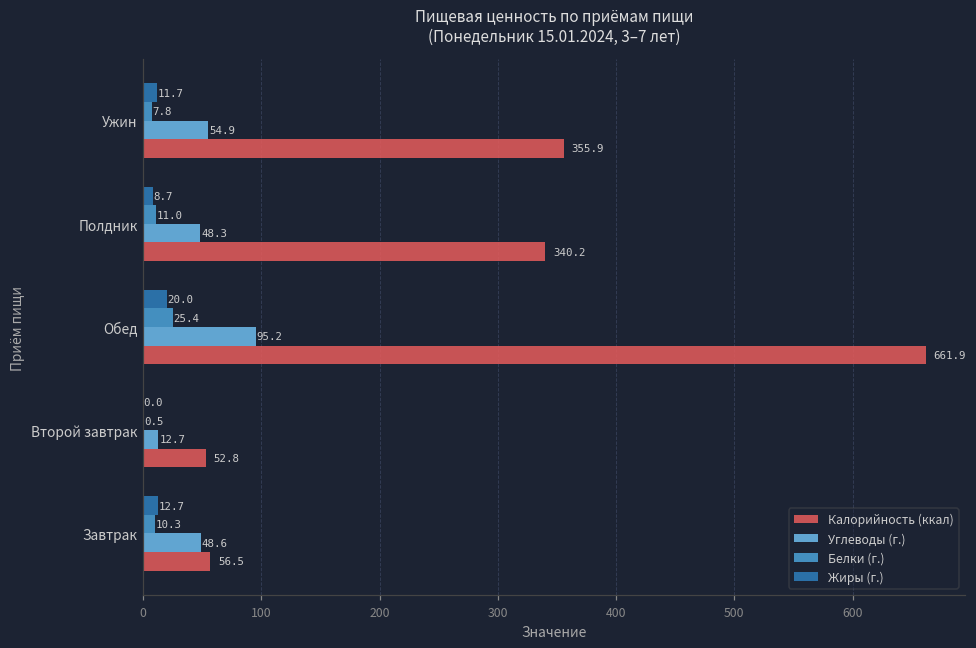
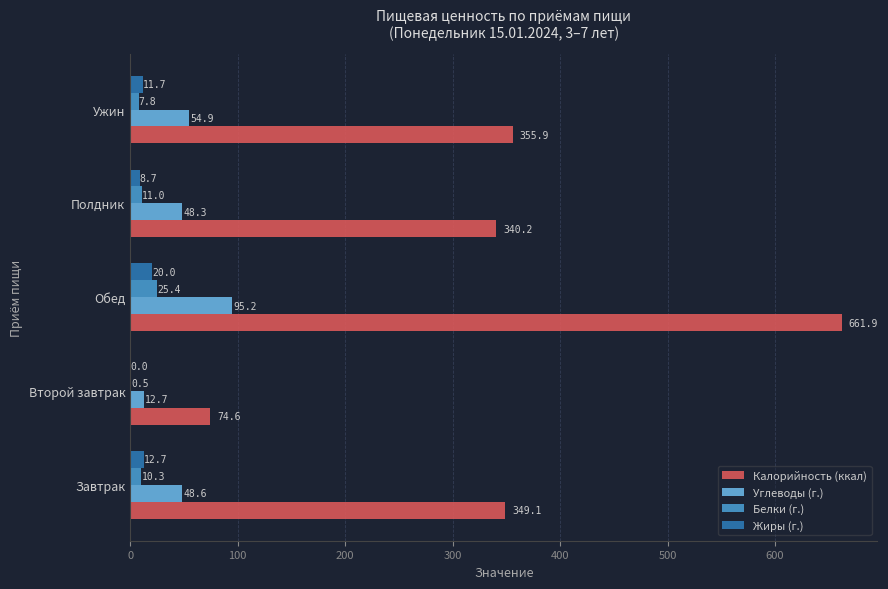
Калорийность (ккал), Второй завтрак: 52.8 -> 74.6
Калорийность (ккал), Завтрак: 56.5 -> 349.1
